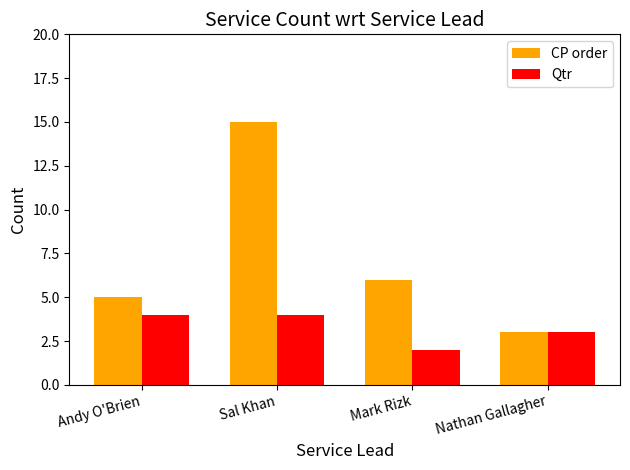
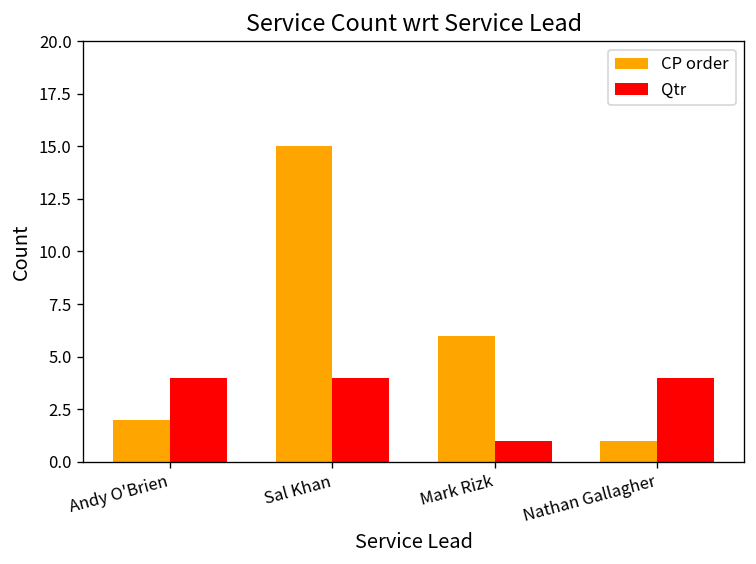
CP order, Andy O'Brien: 5 -> 2
Qtr, Mark Rizk: 2 -> 1
CP order, Nathan Gallagher: 3 -> 1
Qtr, Nathan Gallagher: 3 -> 4
